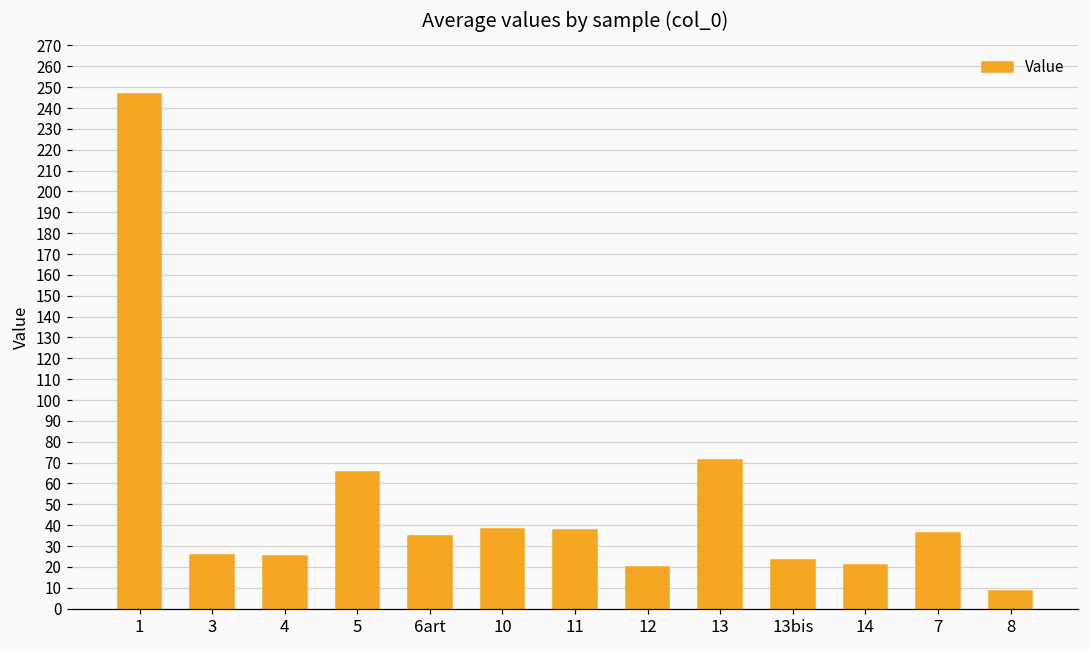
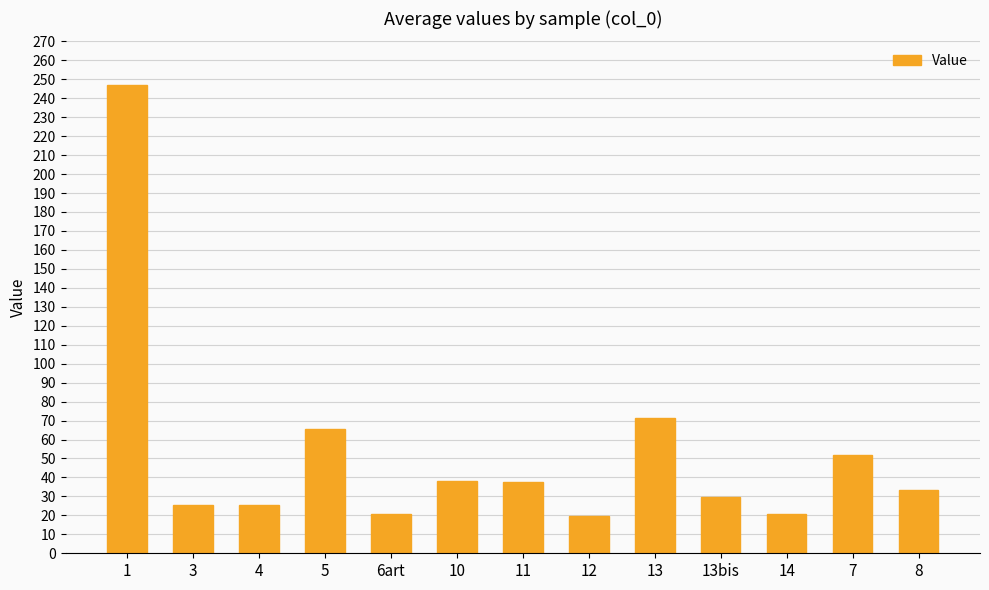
6art: 35 -> 21
13bis: 23 -> 30
7: 36 -> 52
8: 8 -> 34
